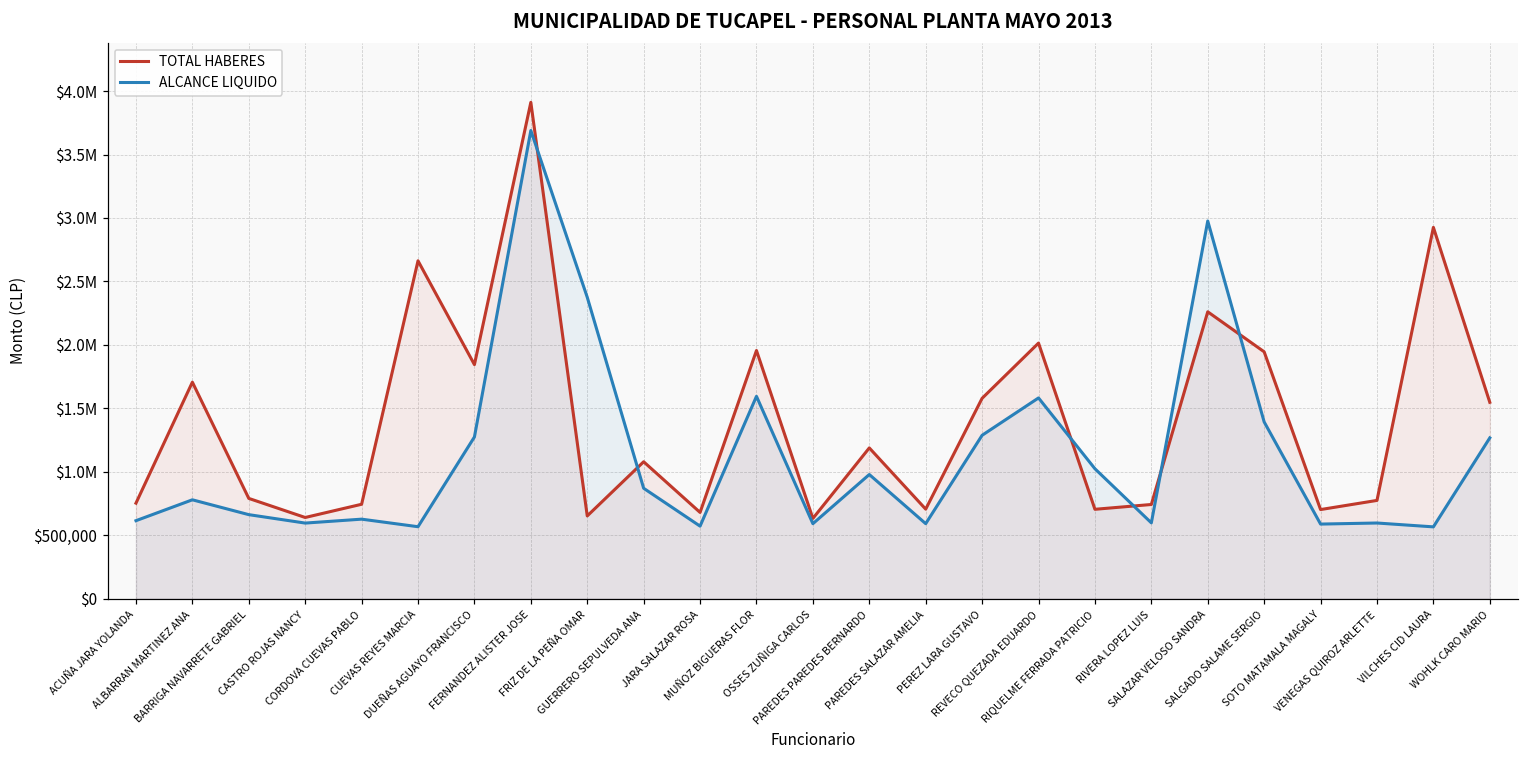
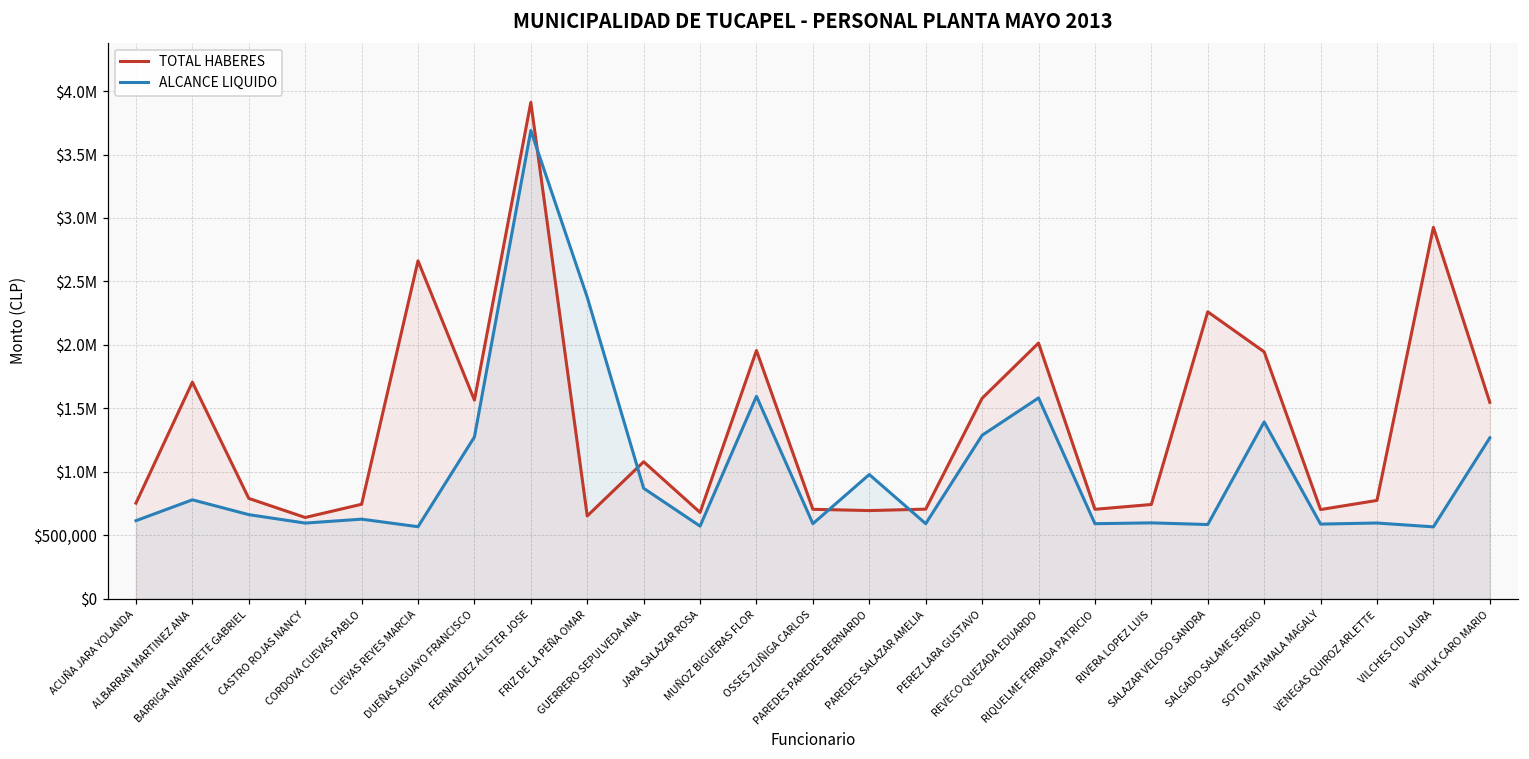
TOTAL HABERES, DUEÑAS AGUAYO FRANCISCO: $1,840,000 -> $1,560,000
TOTAL HABERES, OSSES ZUÑIGA CARLOS: $630,000 -> $700,000
TOTAL HABERES, PAREDES PAREDES BERNARDO: $1,190,000 -> $690,000
ALCANCE LIQUIDO, RIQUELME FERRADA PATRICIO: $1,020,000 -> $590,000
ALCANCE LIQUIDO, SALAZAR VELOSO SANDRA: $2,980,000 -> $580,000
